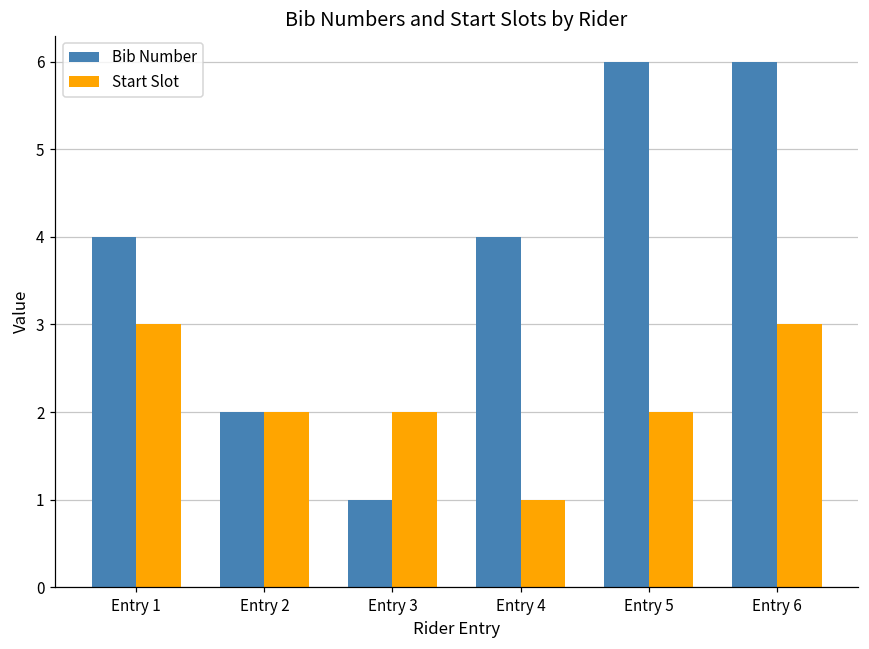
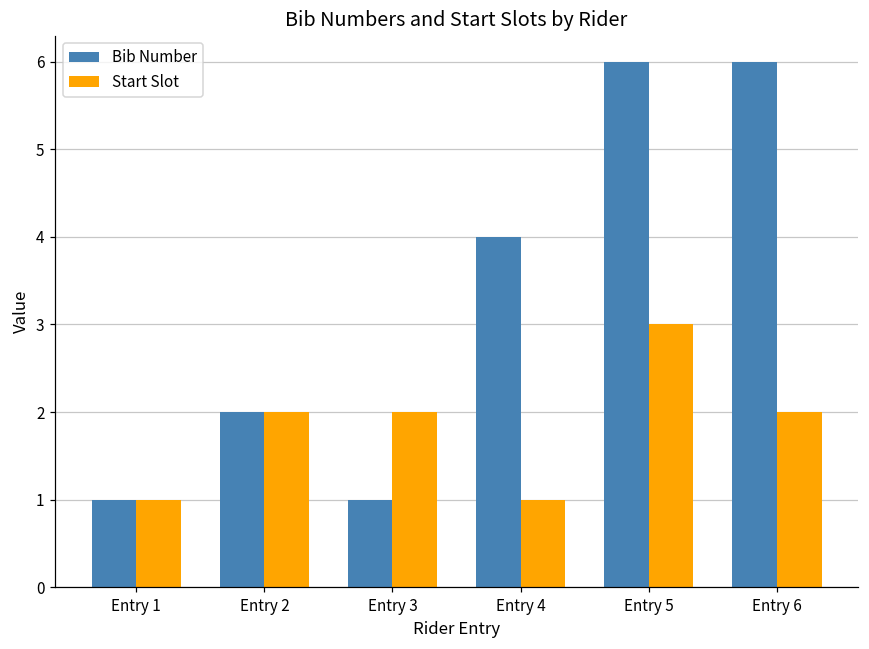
Bib Number, Entry 1: 4 -> 1
Start Slot, Entry 1: 3 -> 1
Start Slot, Entry 5: 2 -> 3
Start Slot, Entry 6: 3 -> 2
